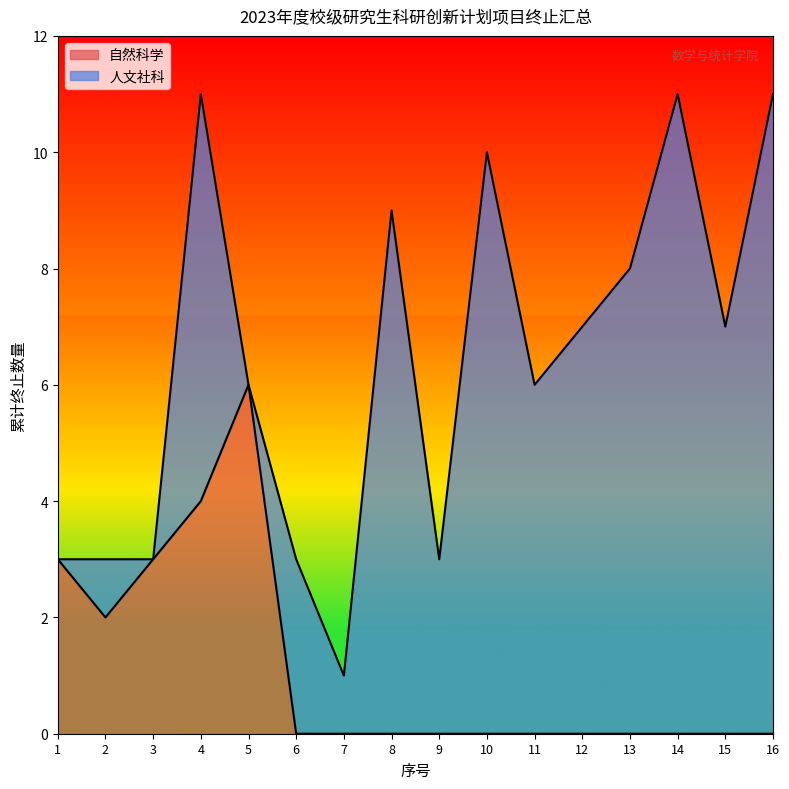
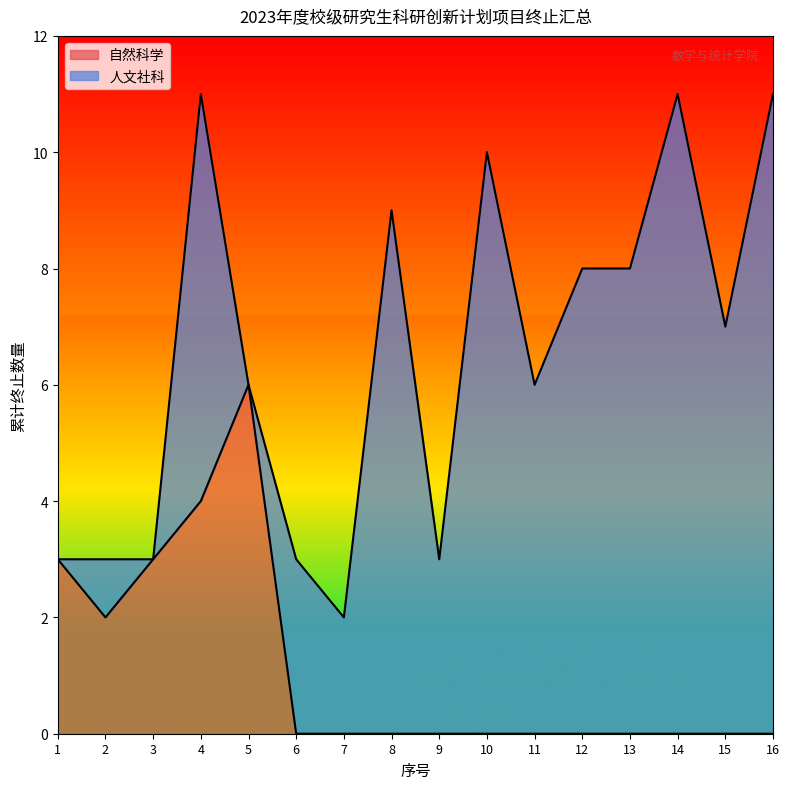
人文社科, 7: 1 -> 2
人文社科, 12: 7 -> 8
